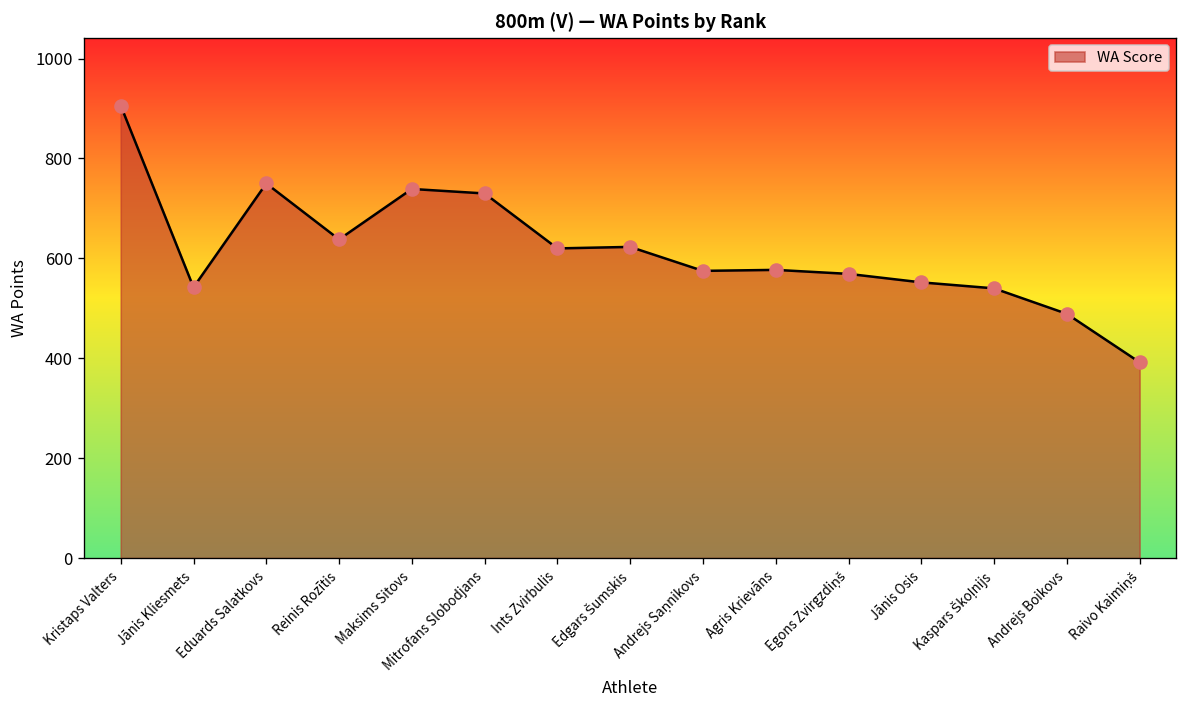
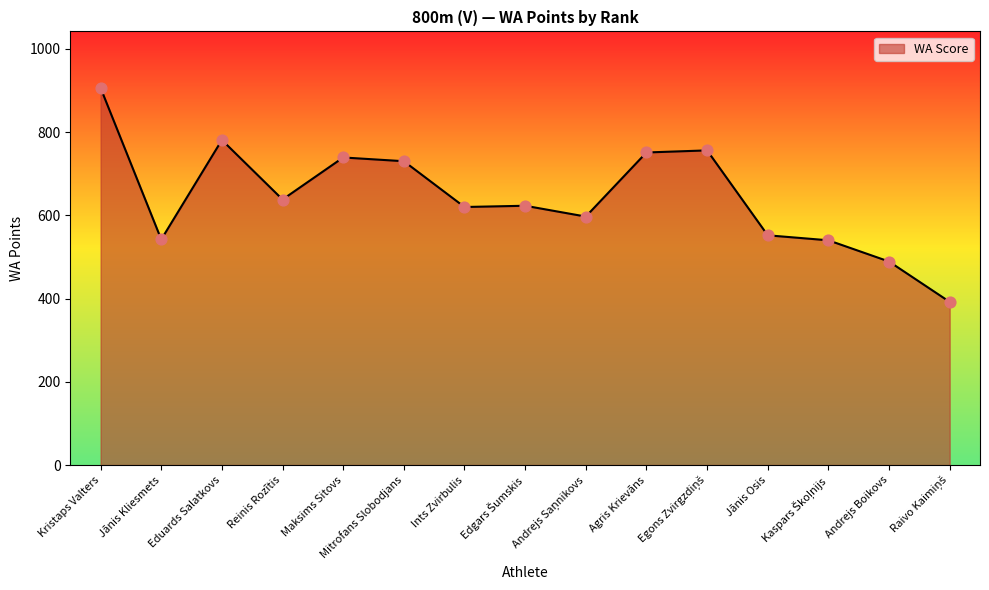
Eduards Salatkovs: 750 -> 780
Andrejs Saņnikovs: 580 -> 600
Agris Krievāns: 580 -> 750
Egons Zvirgzdiņš: 570 -> 760
